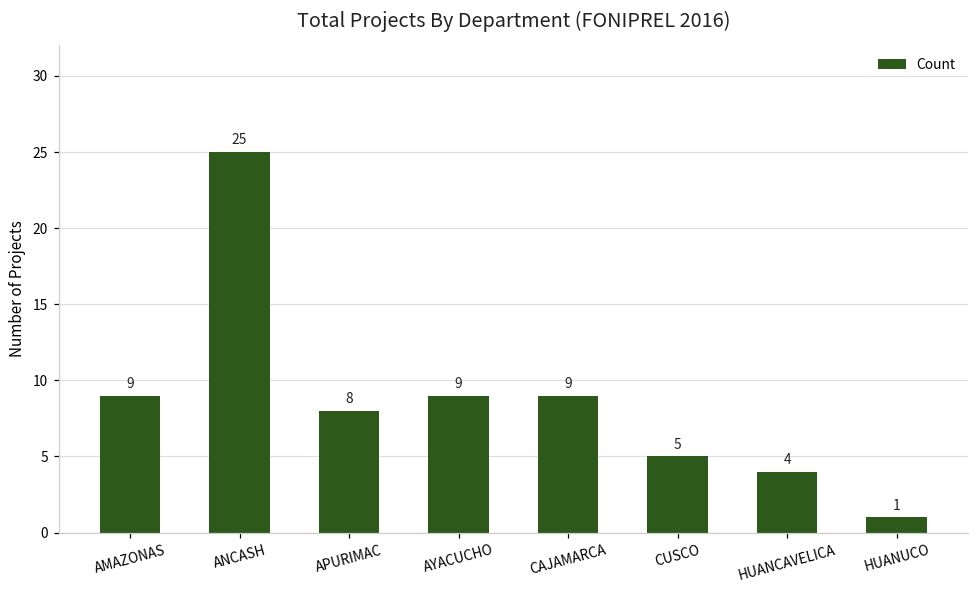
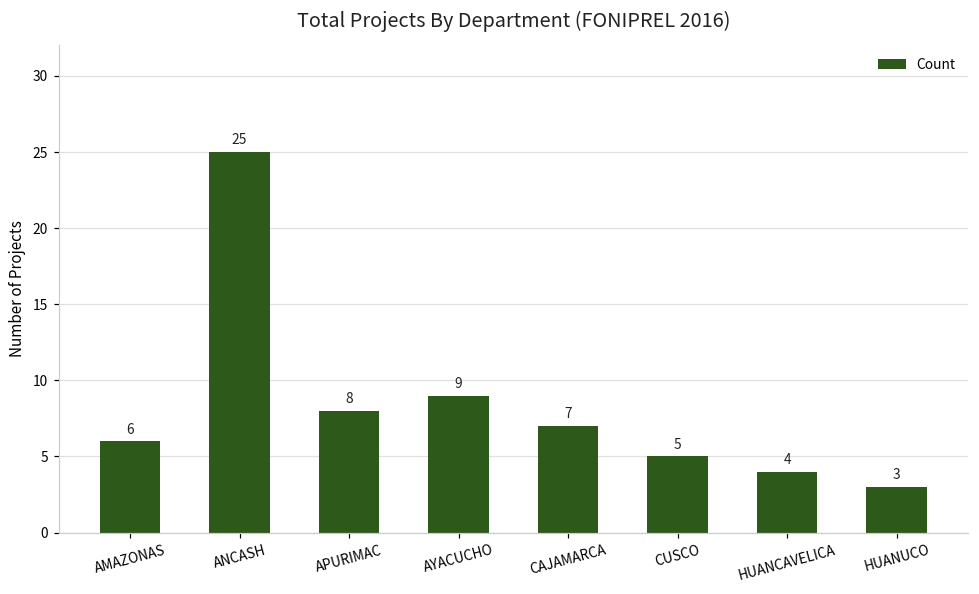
AMAZONAS: 9 -> 6
CAJAMARCA: 9 -> 7
HUANUCO: 1 -> 3
